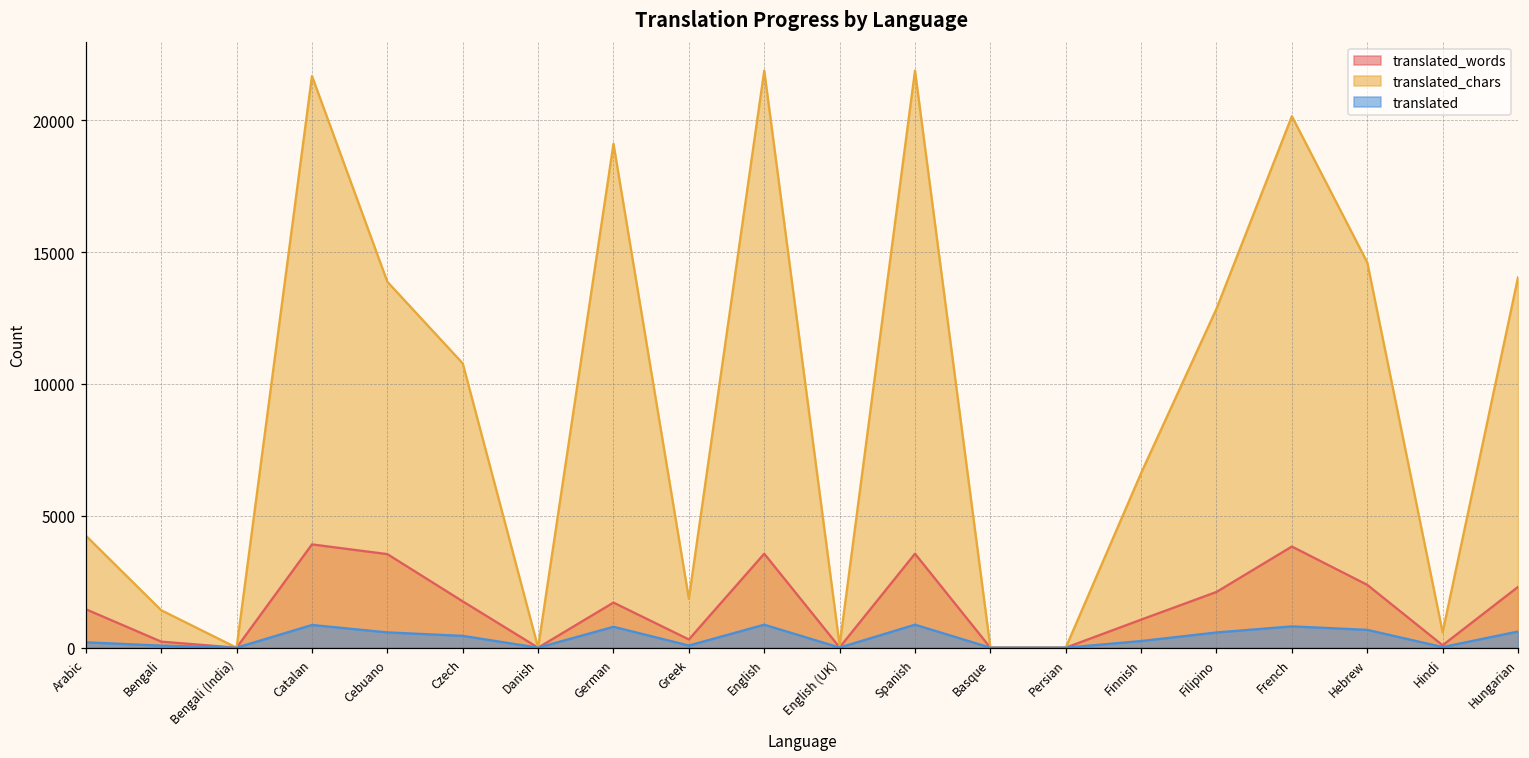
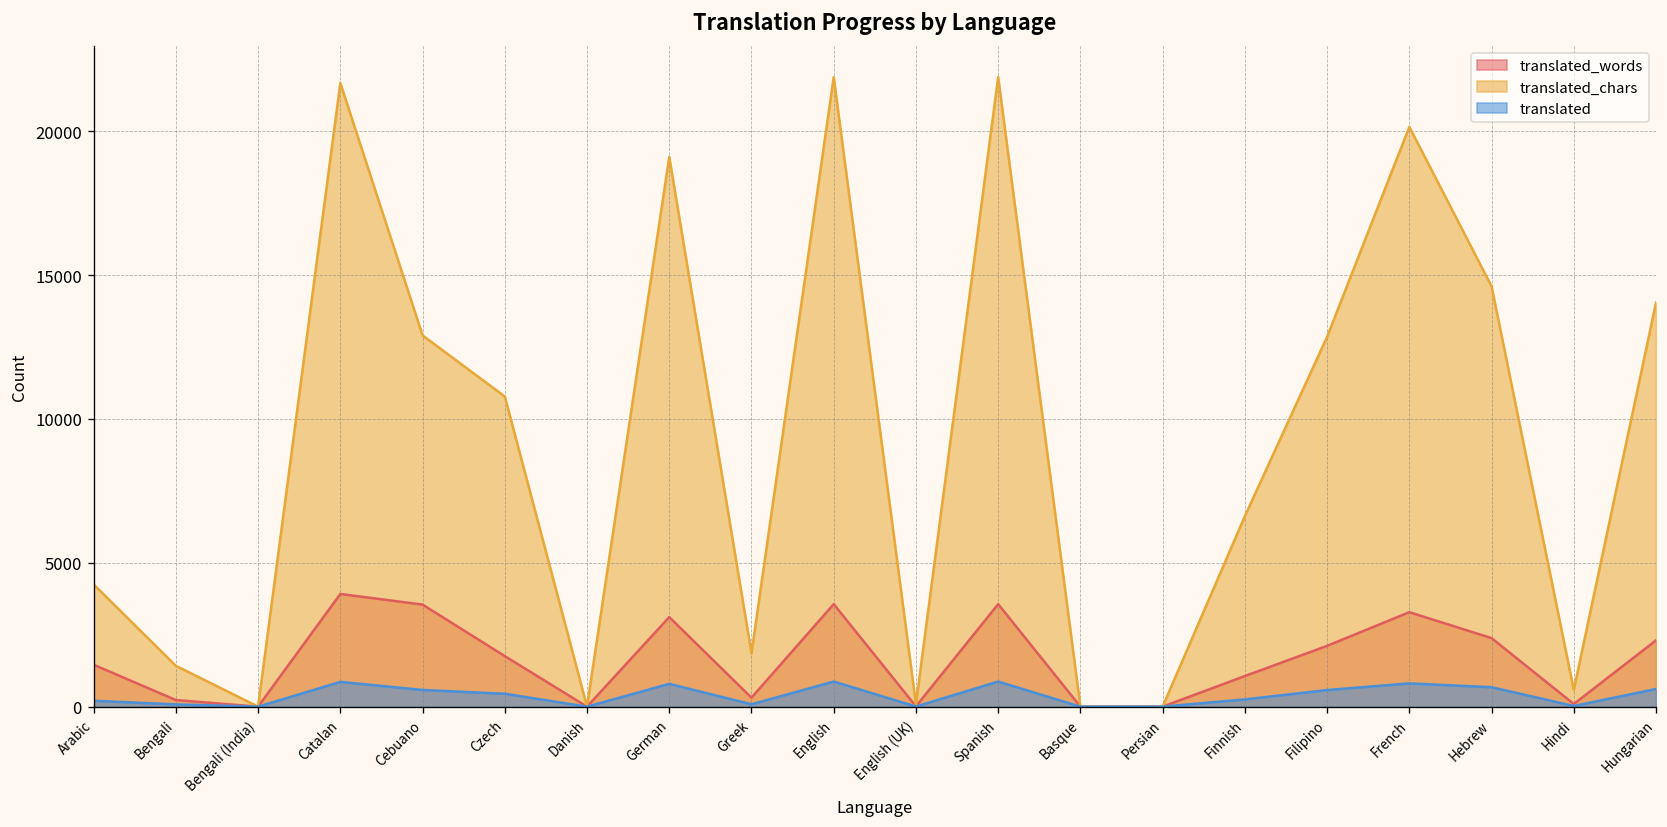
translated_chars, Cebuano: 13900 -> 12900
translated_words, German: 1700 -> 3100
translated_words, French: 3800 -> 3300
